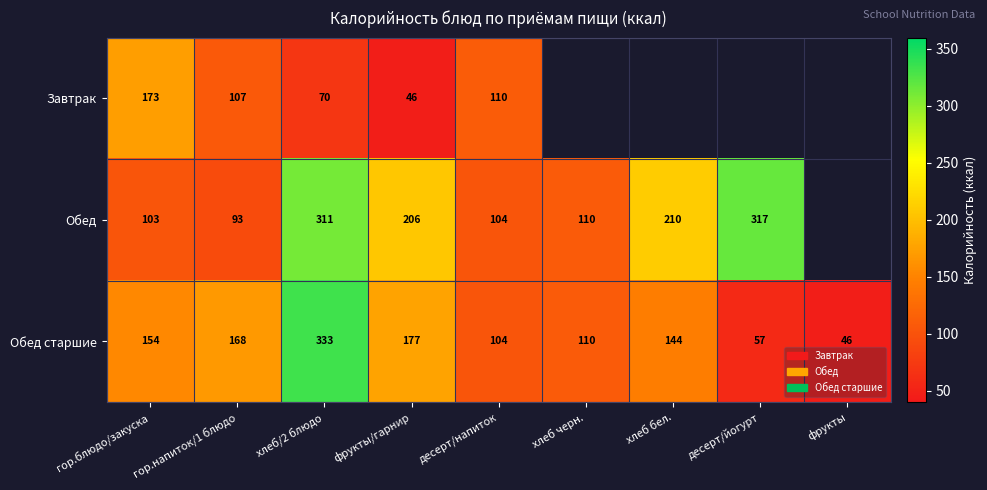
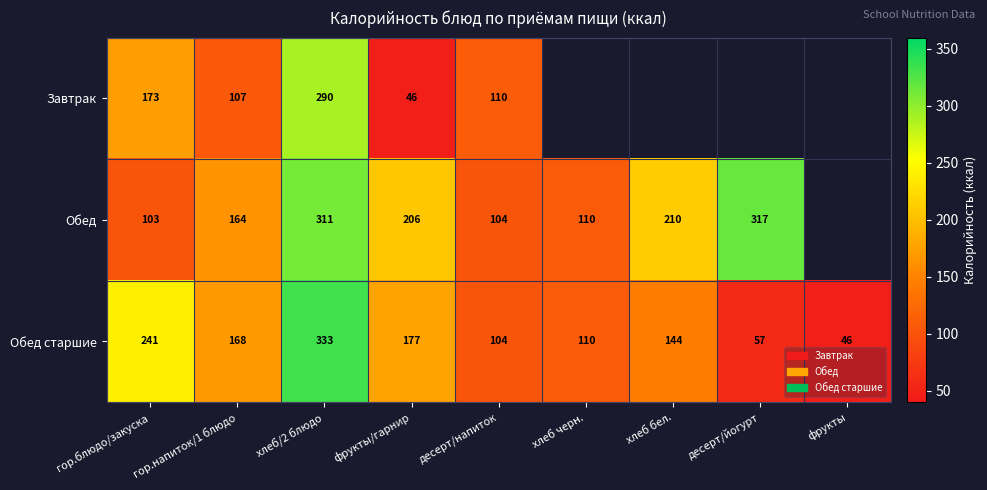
Завтрак, хлеб/2 блюдо: 70 -> 290
Обед, гор.напиток/1 блюдо: 93 -> 164
Обед старшие, гор.блюдо/закуска: 154 -> 241
